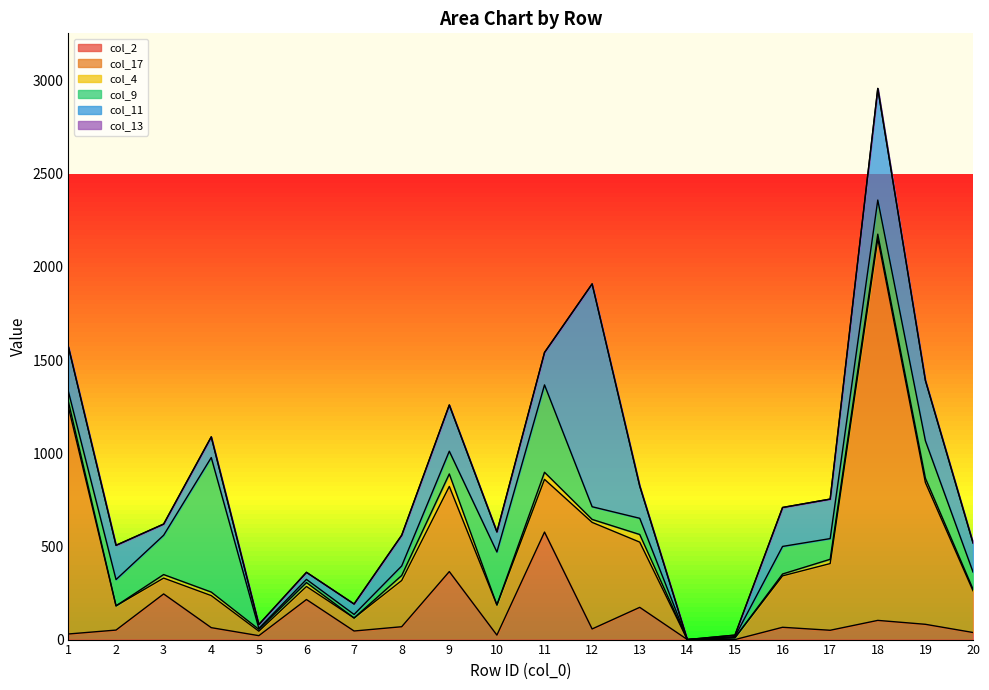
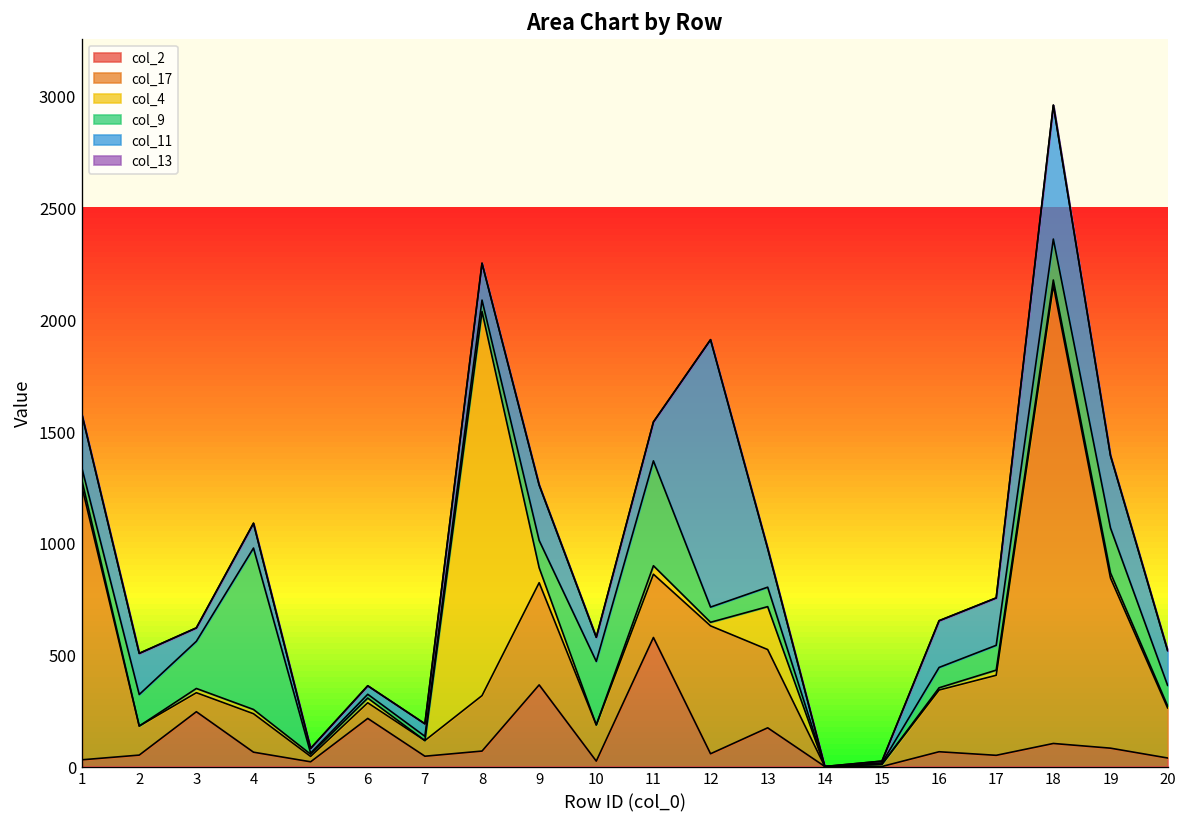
col_4, 8: 30 -> 1720
col_4, 13: 40 -> 190
col_9, 16: 150 -> 90
